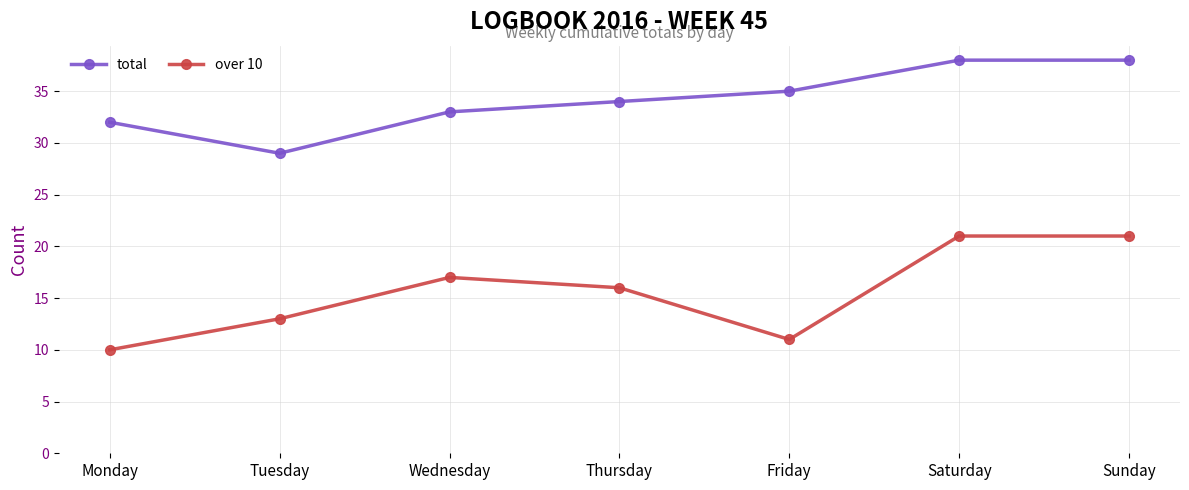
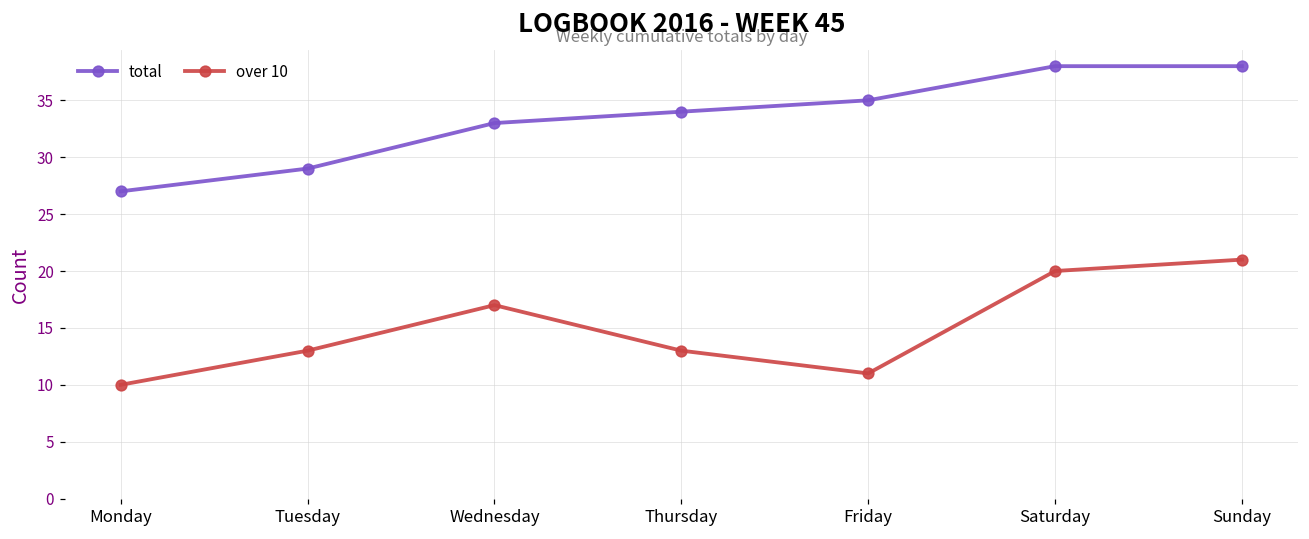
total, Monday: 32 -> 27
over 10, Thursday: 16 -> 13
over 10, Saturday: 21 -> 20
